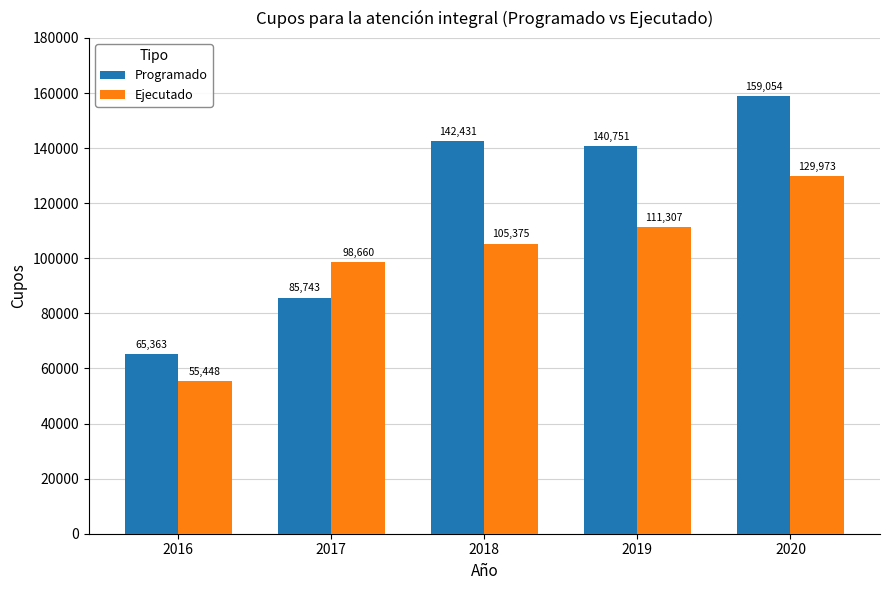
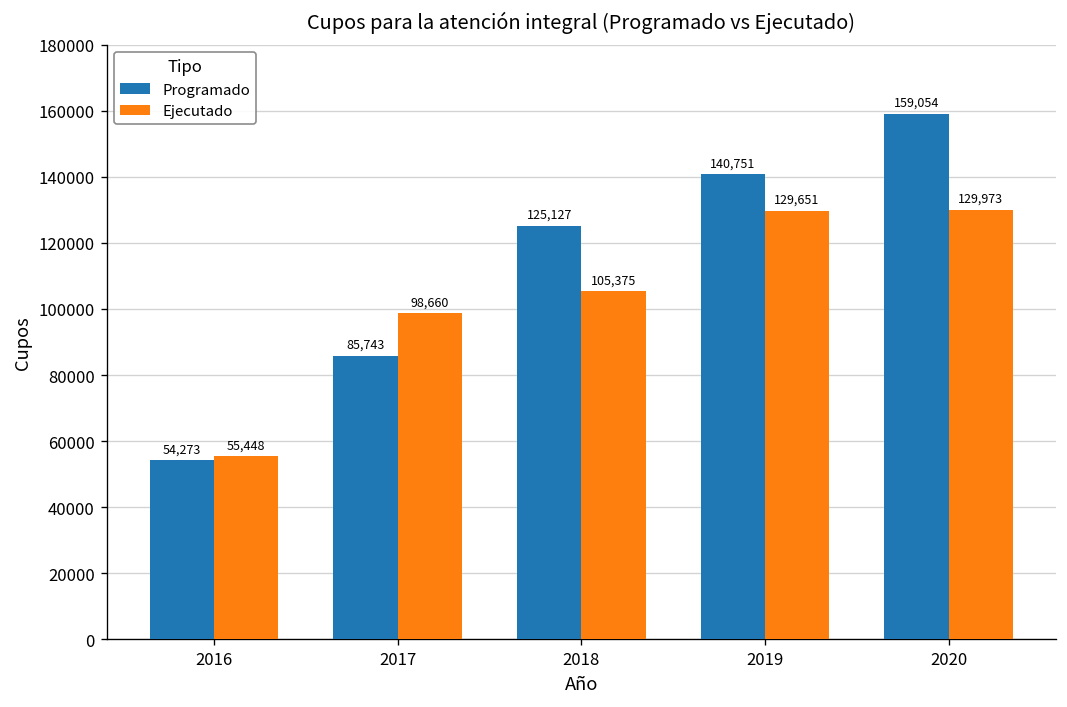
Programado, 2016: 65,363 -> 54,273
Programado, 2018: 142,431 -> 125,127
Ejecutado, 2019: 111,307 -> 129,651
